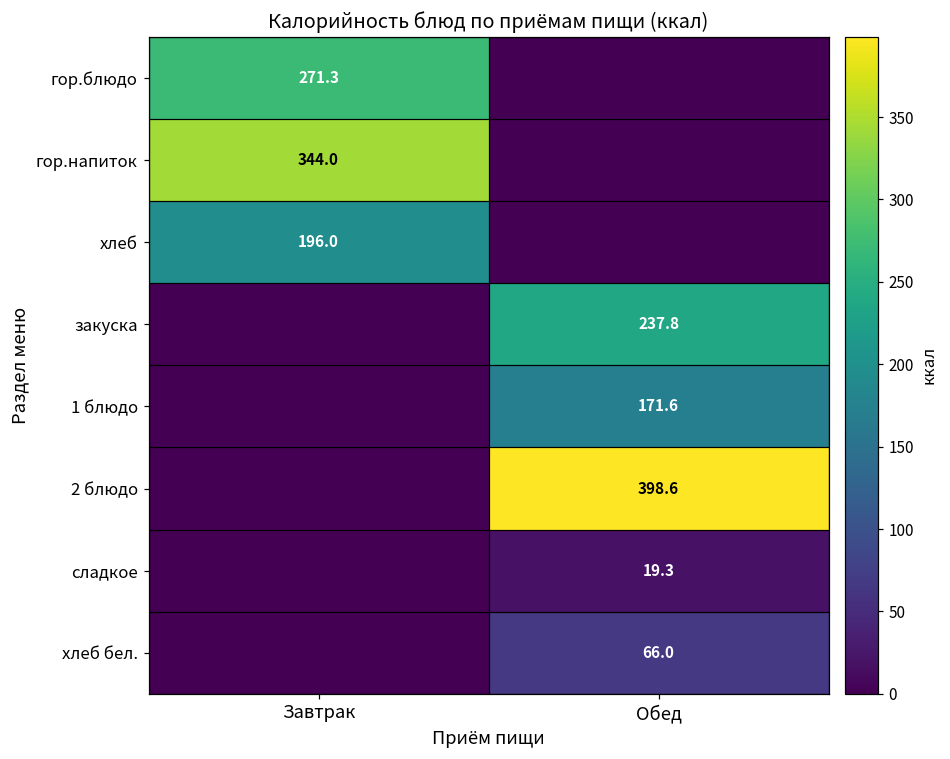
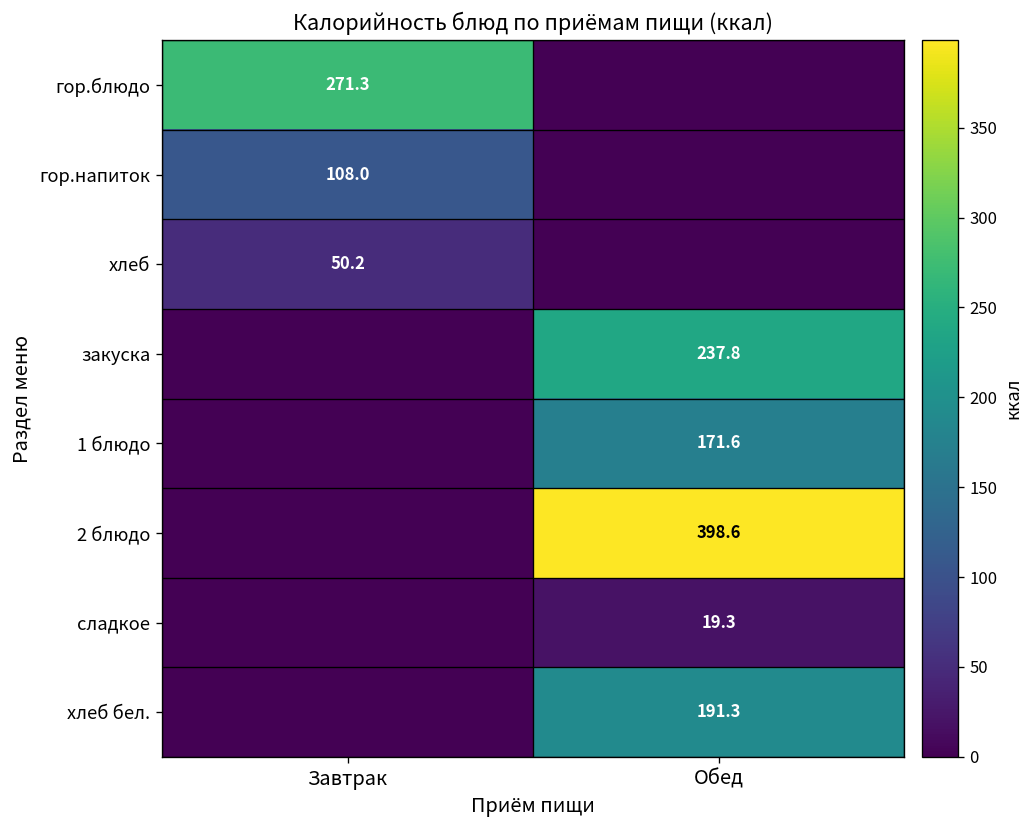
гор.напиток, Завтрак: 344.0 -> 108.0
хлеб, Завтрак: 196.0 -> 50.2
хлеб бел., Обед: 66.0 -> 191.3
